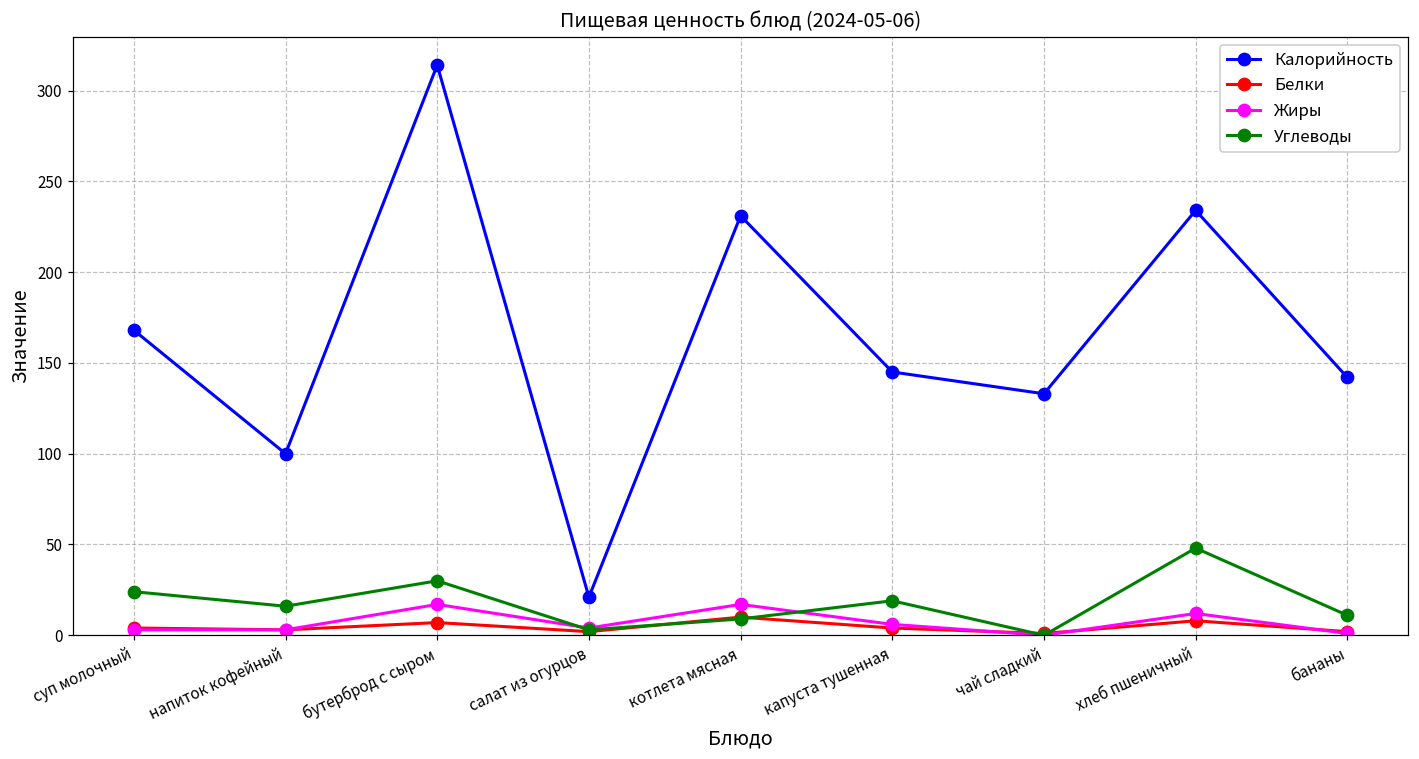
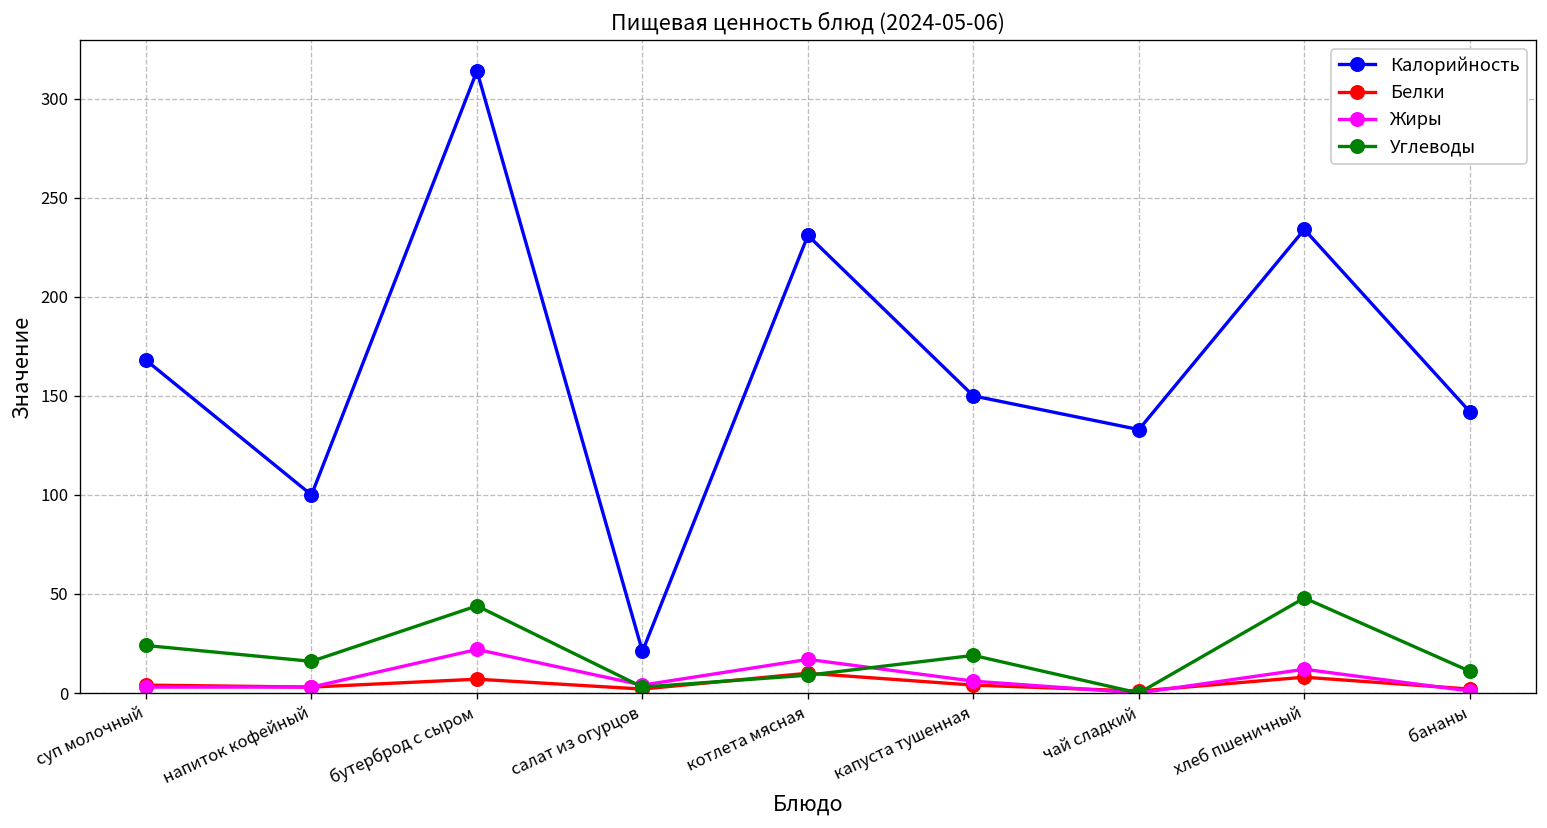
Жиры, бутерброд с сыром: 17 -> 22
Углеводы, бутерброд с сыром: 30 -> 44
Калорийность, капуста тушенная: 145 -> 150
